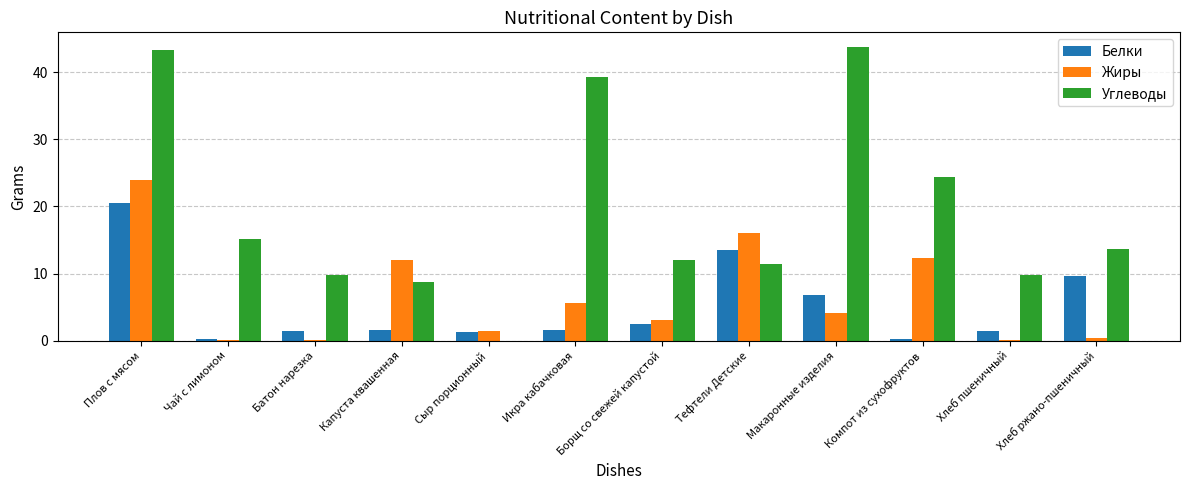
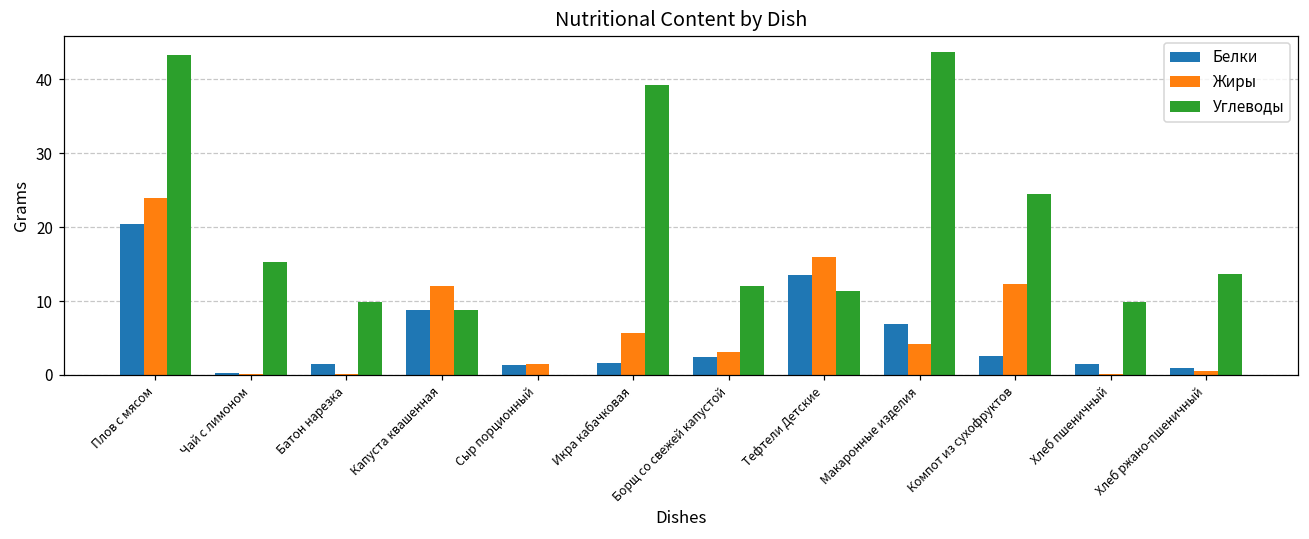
Белки, Капуста квашенная: 2 -> 9
Белки, Компот из сухофруктов: 0 -> 3
Белки, Хлеб ржано-пшеничный: 10 -> 1
